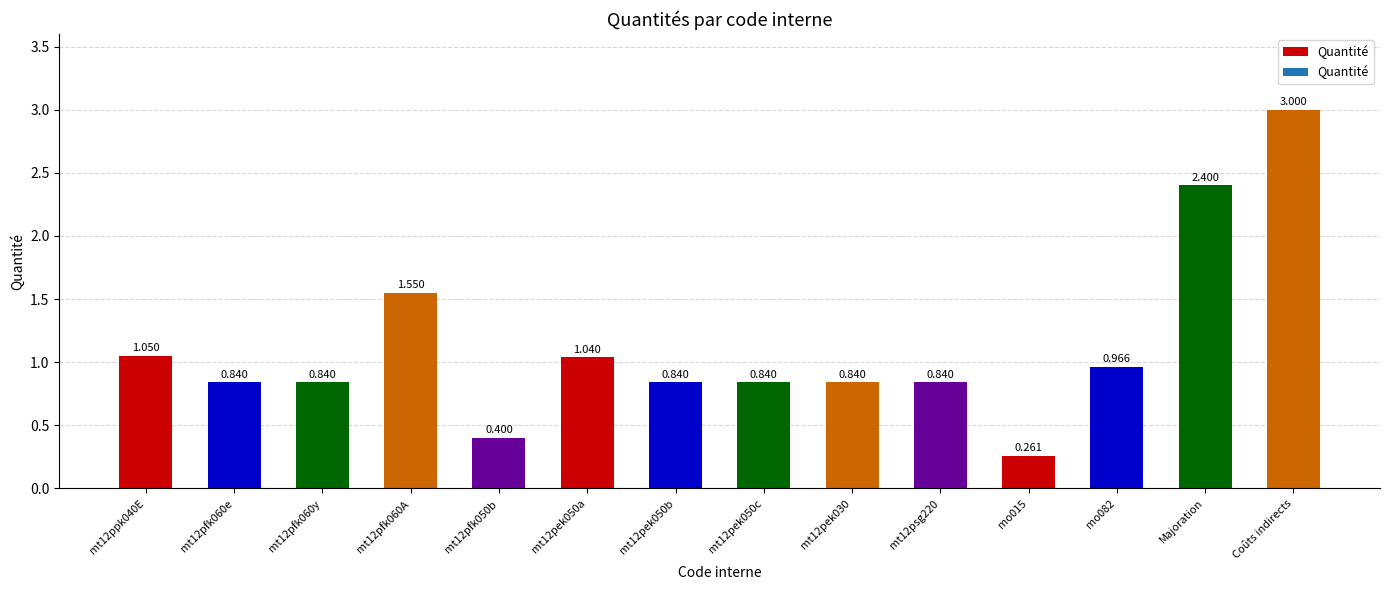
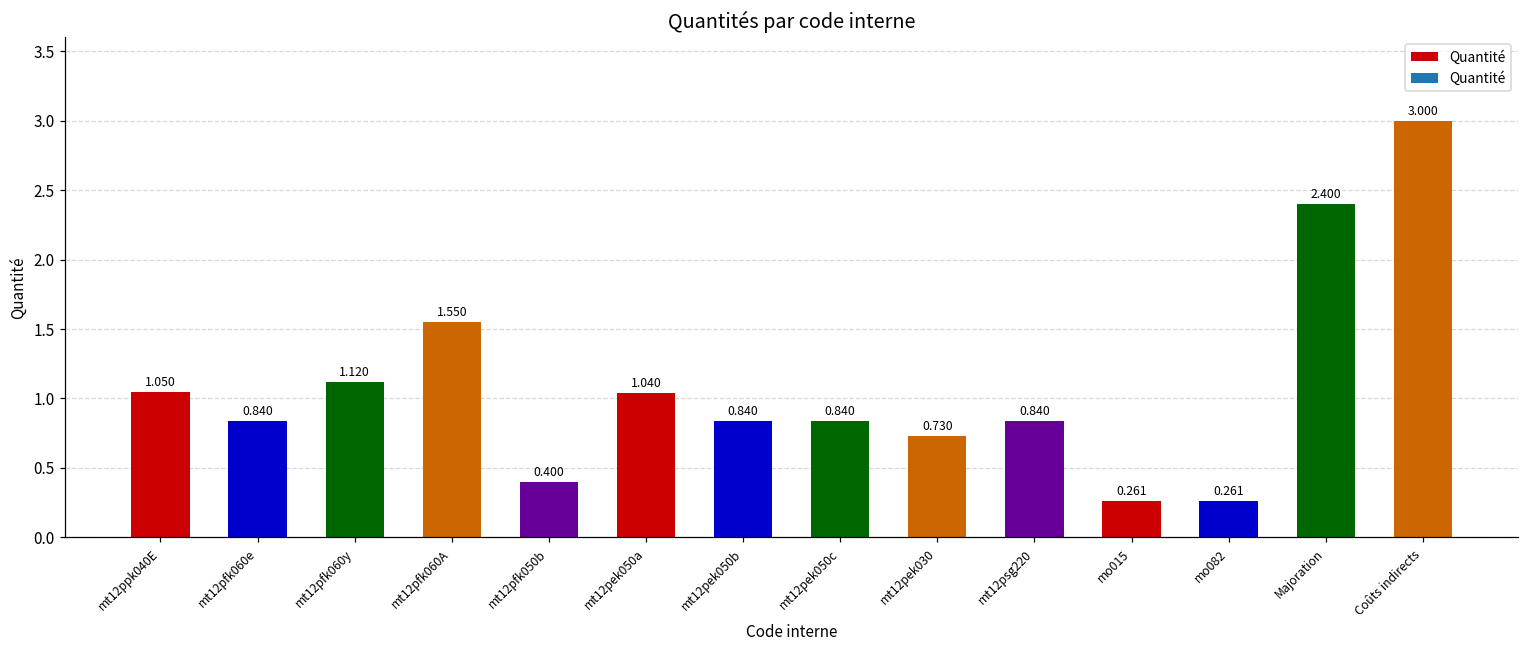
mt12pfk060y: 0.840 -> 1.120
mt12pek030: 0.840 -> 0.730
mo082: 0.966 -> 0.261
